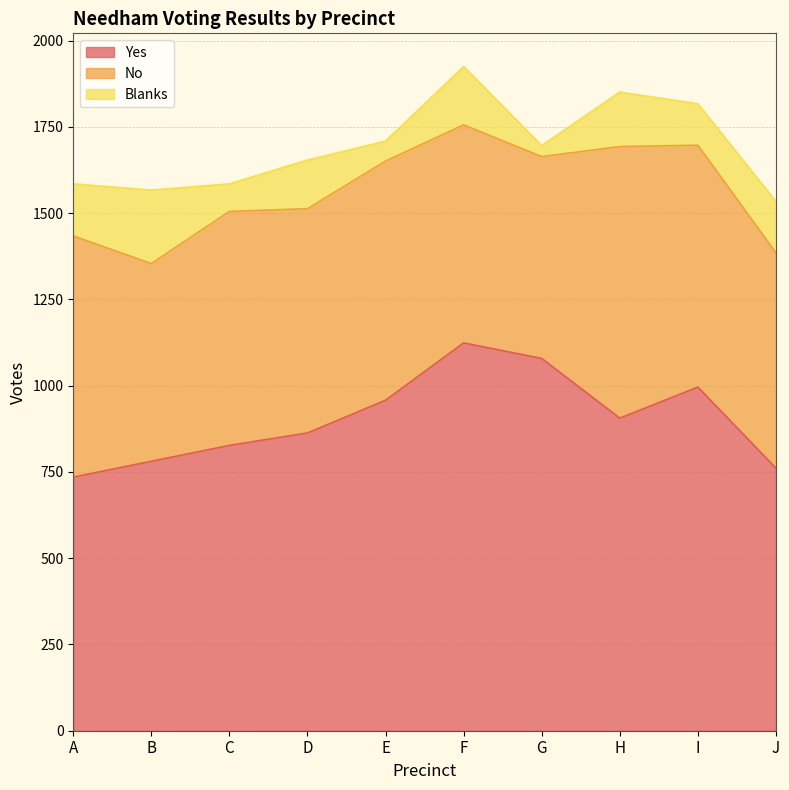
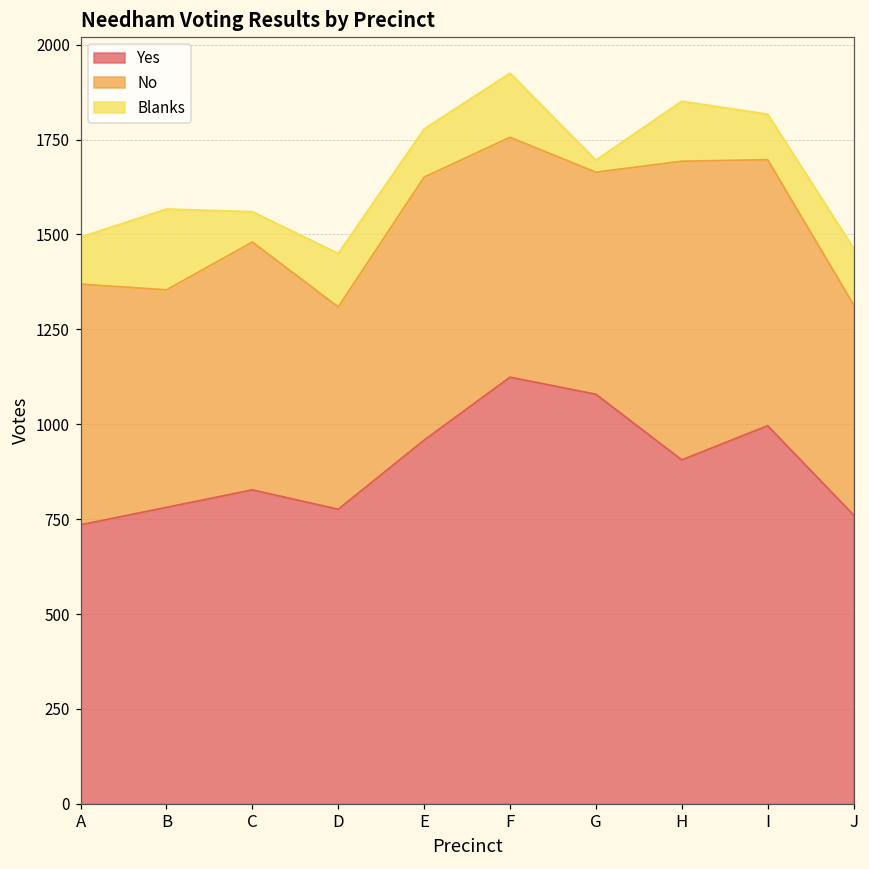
No, A: 700 -> 630
Blanks, A: 150 -> 120
No, C: 680 -> 650
Yes, D: 860 -> 780
No, D: 650 -> 530
Blanks, E: 60 -> 130
No, J: 620 -> 550
